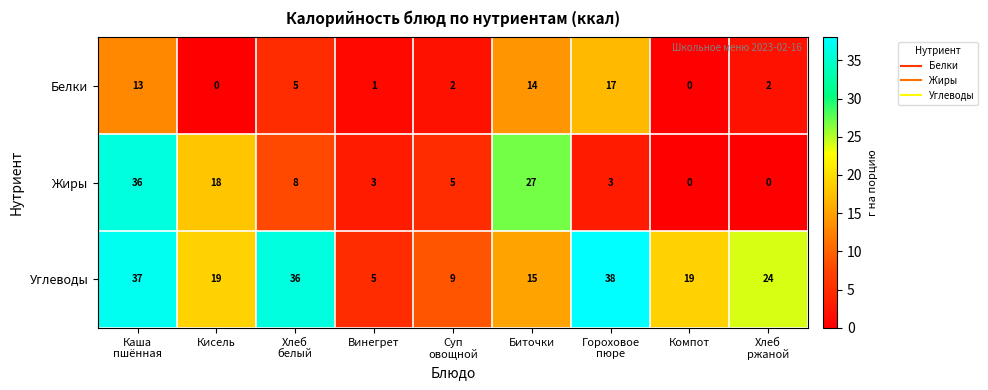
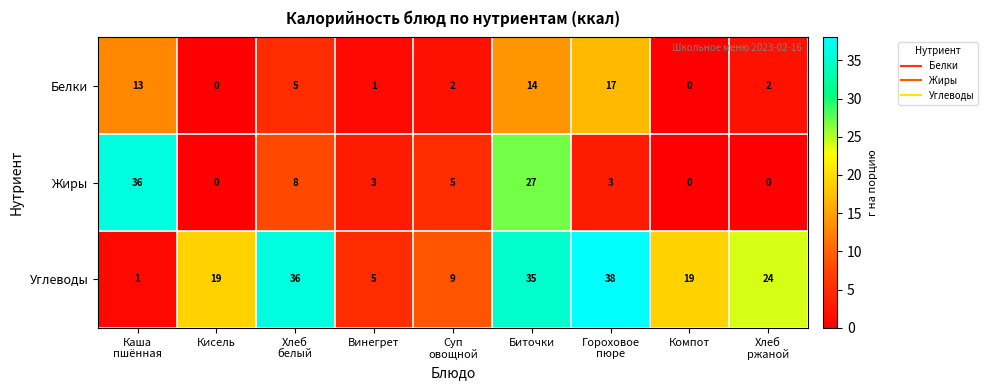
Жиры, Кисель: 18 -> 0
Углеводы, Каша пшённая: 37 -> 1
Углеводы, Биточки: 15 -> 35
